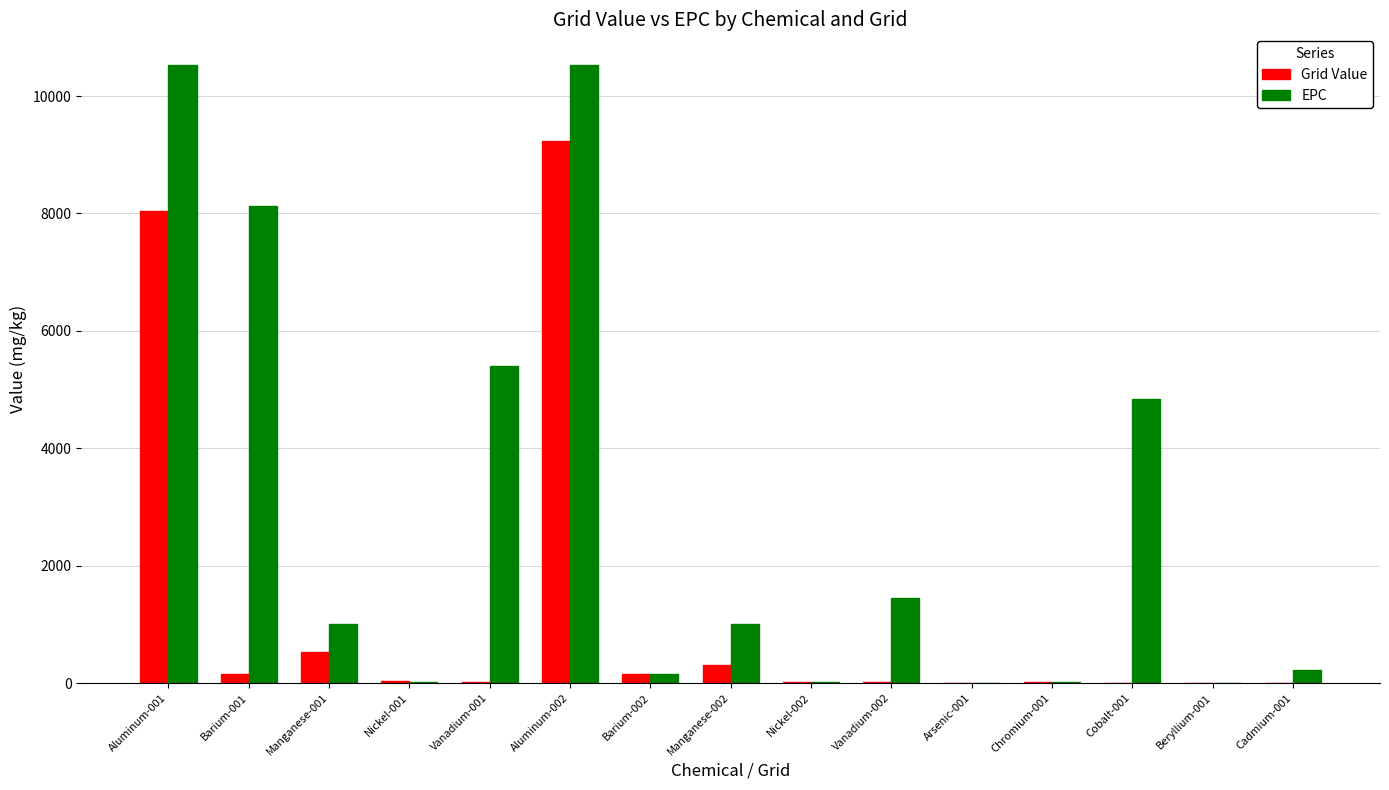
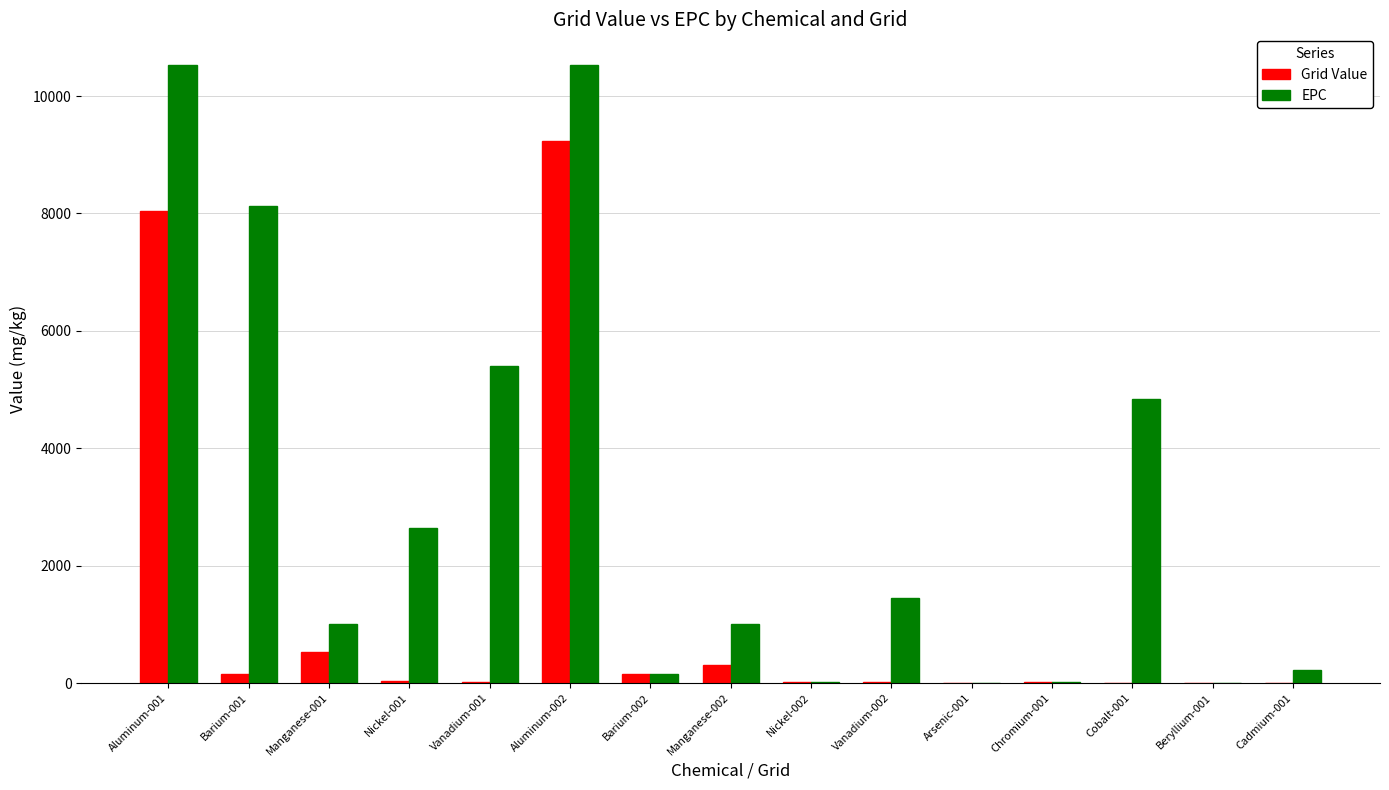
EPC, Nickel-001: 0 -> 2600
